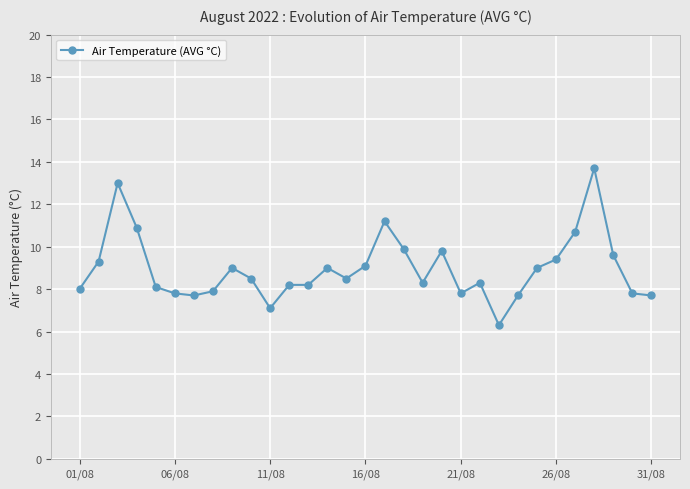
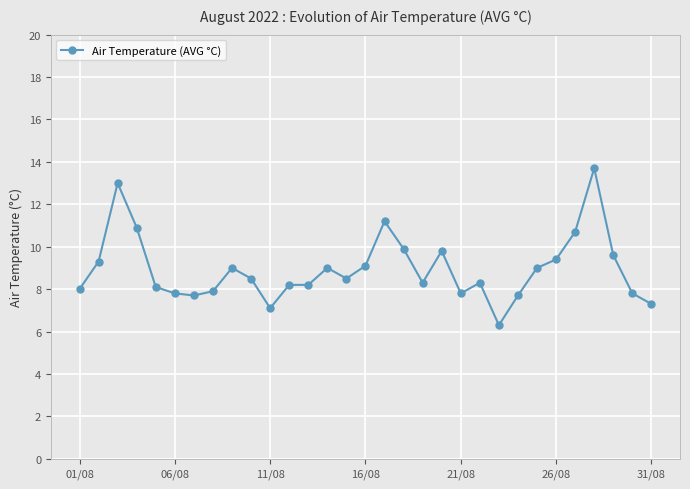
31/08: 7.7 -> 7.3
